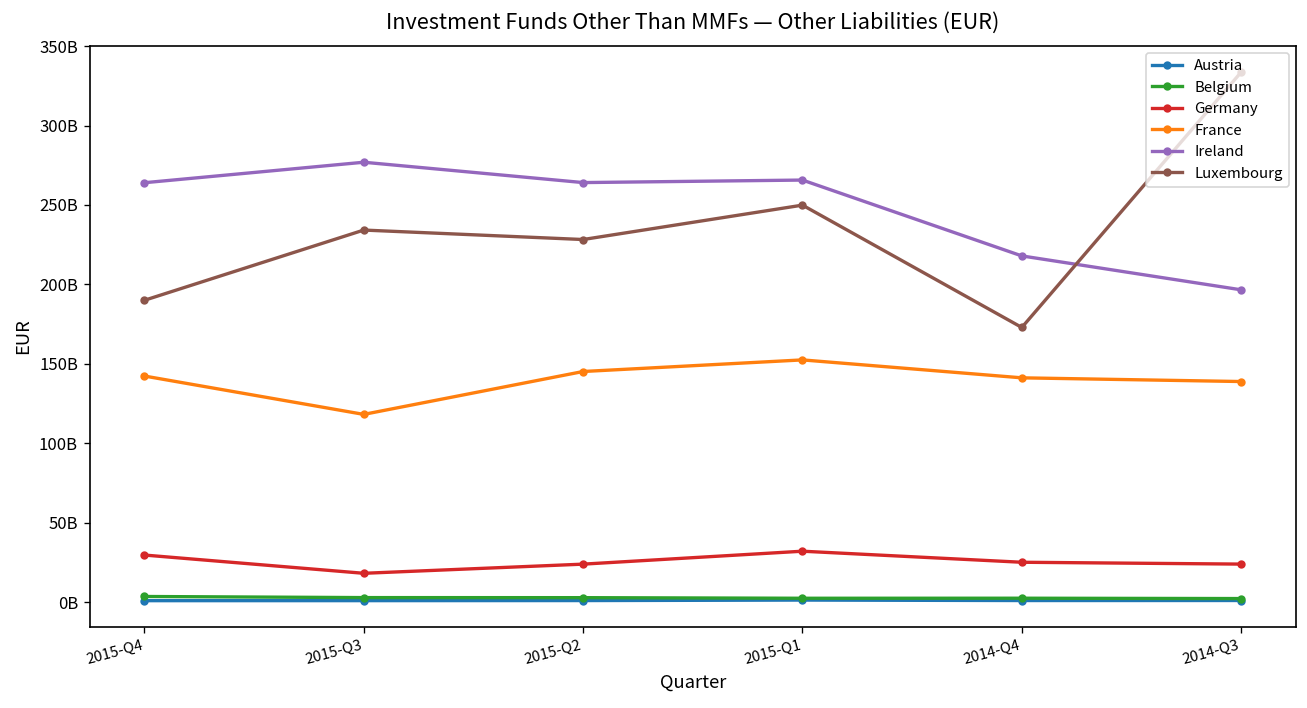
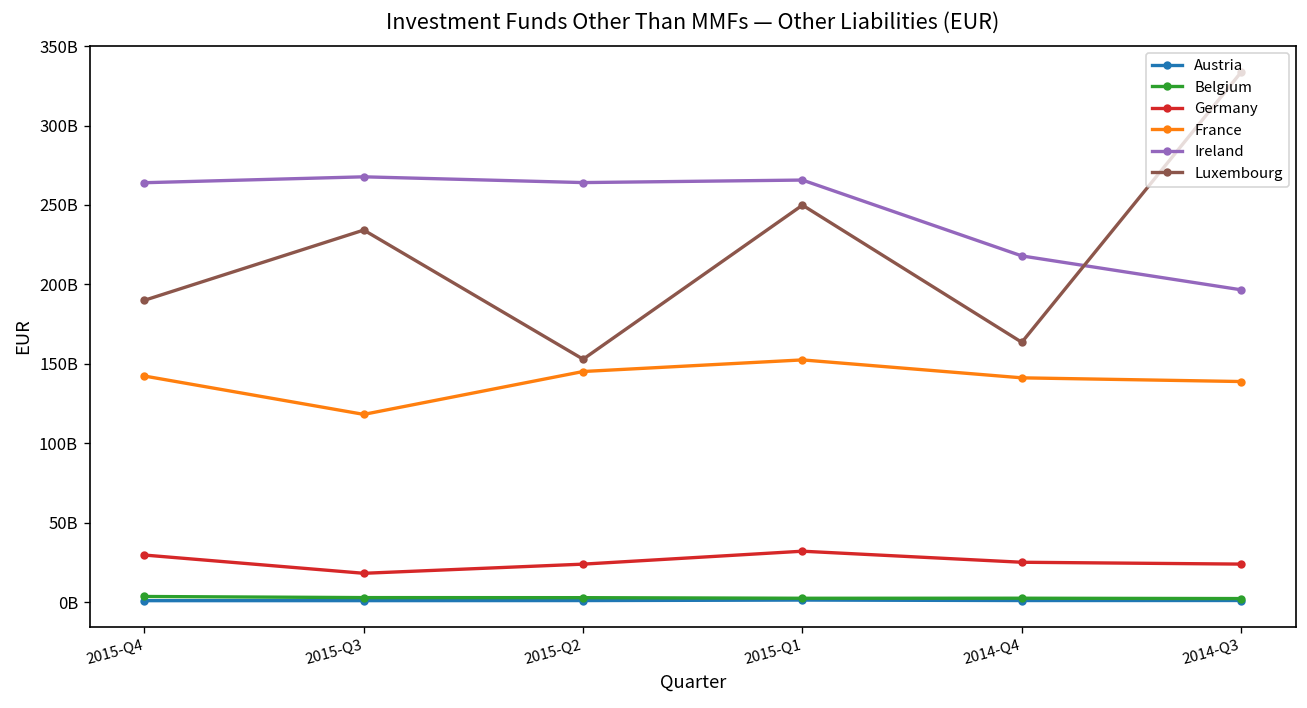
Ireland, 2015-Q3: 277000000000 -> 268000000000
Luxembourg, 2015-Q2: 228000000000 -> 153000000000
Luxembourg, 2014-Q4: 173000000000 -> 164000000000
